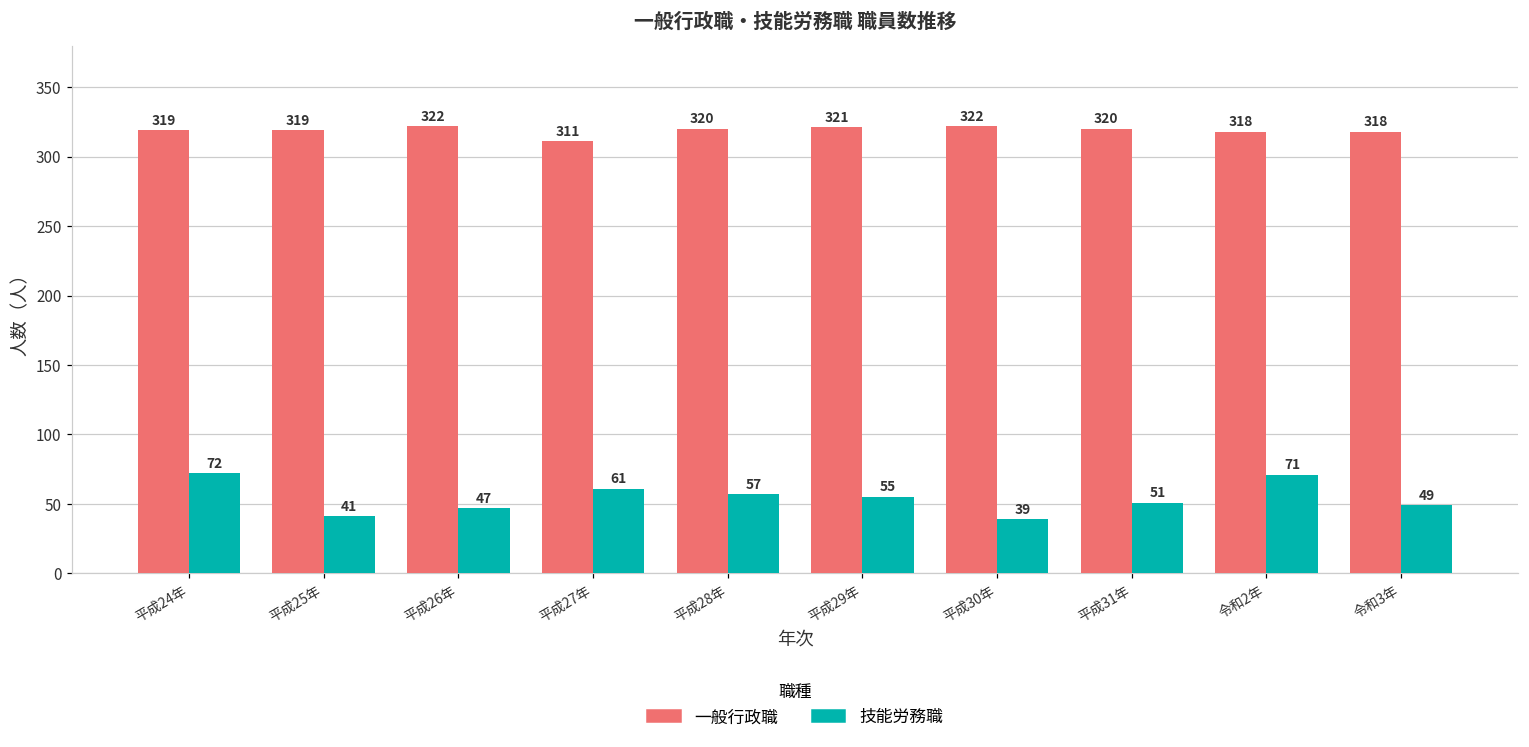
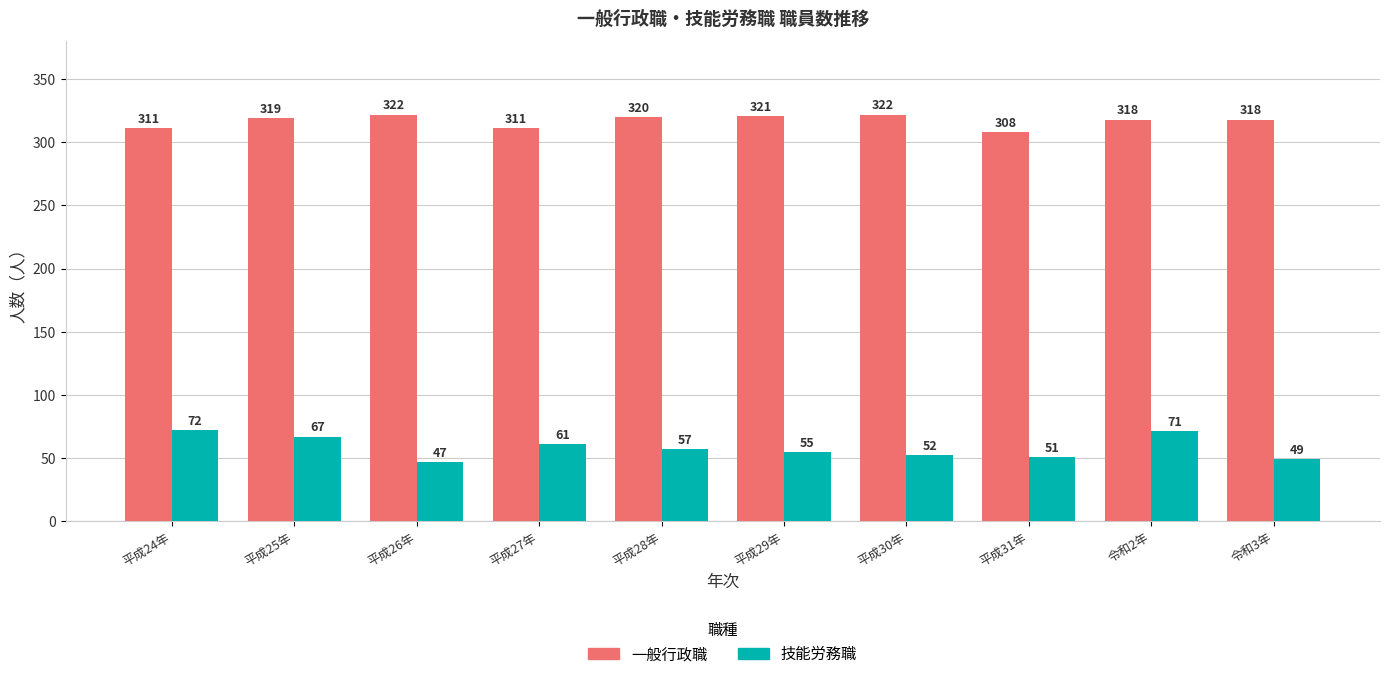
一般行政職, 平成24年: 319 -> 311
技能労務職, 平成25年: 41 -> 67
技能労務職, 平成30年: 39 -> 52
一般行政職, 平成31年: 320 -> 308
